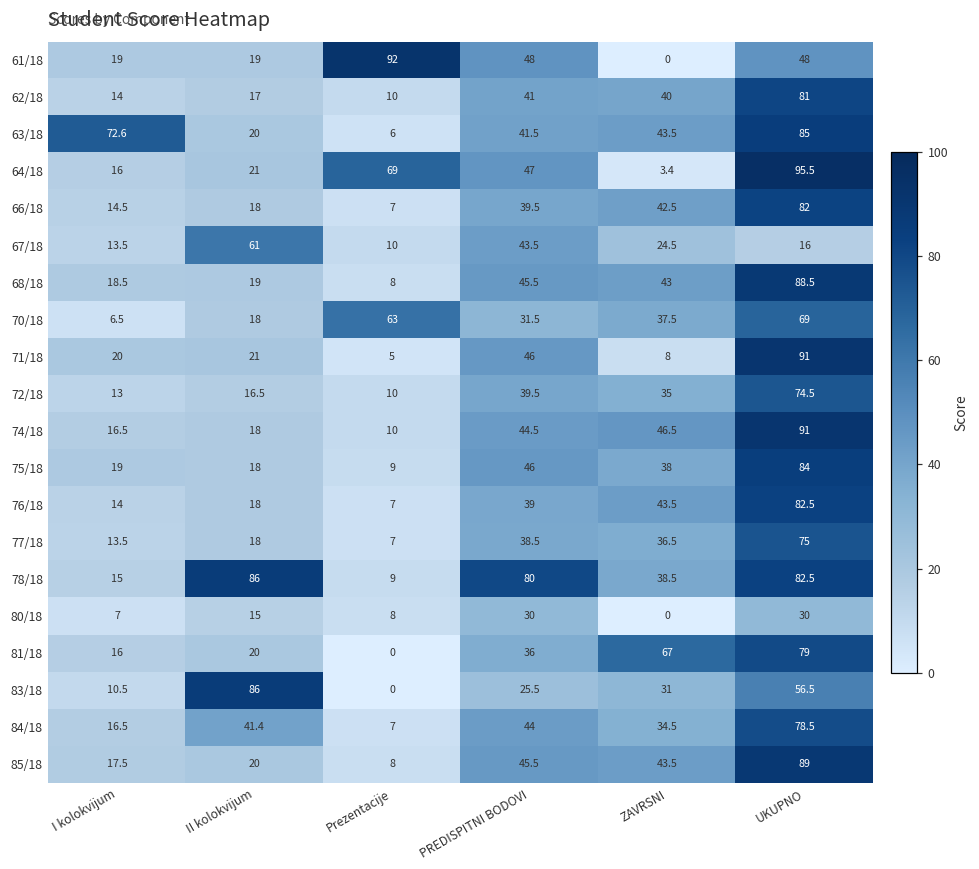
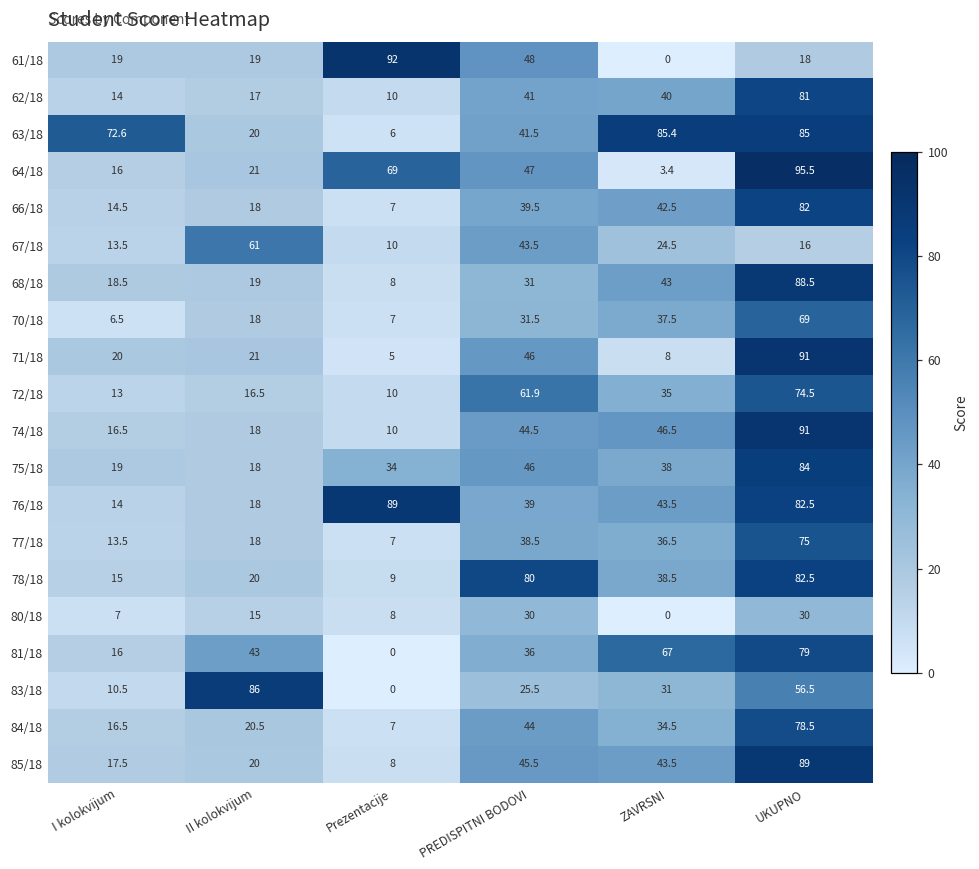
61/18, UKUPNO: 48 -> 18
63/18, ZAVRSNI: 43.5 -> 85.4
68/18, PREDISPITNI BODOVI: 45.5 -> 31
70/18, Prezentacije: 63 -> 7
72/18, PREDISPITNI BODOVI: 39.5 -> 61.9
75/18, Prezentacije: 9 -> 34
76/18, Prezentacije: 7 -> 89
78/18, II kolokvijum: 86 -> 20
81/18, II kolokvijum: 20 -> 43
84/18, II kolokvijum: 41.4 -> 20.5
